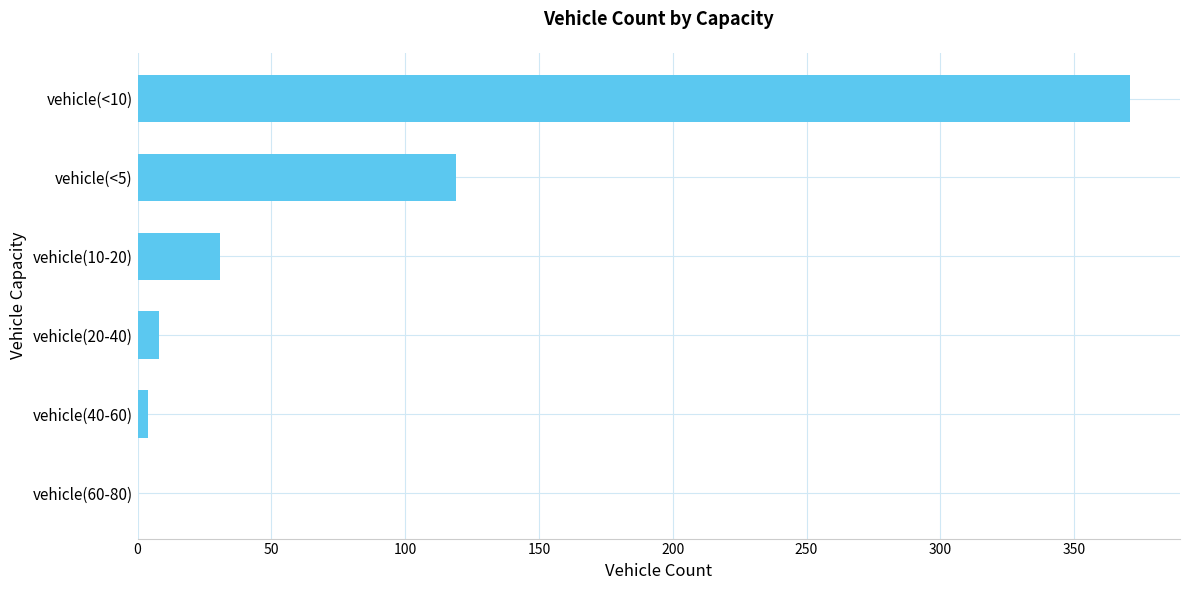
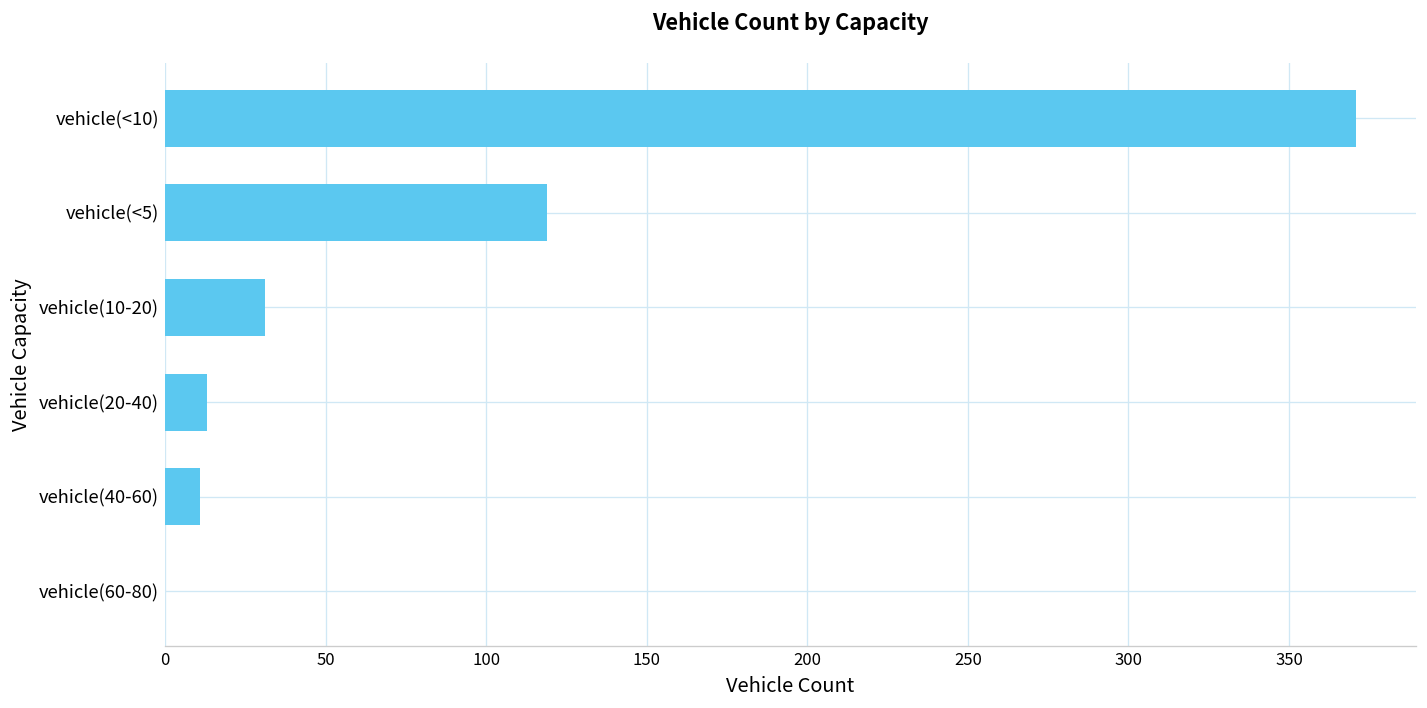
vehicle(20-40): 8 -> 13
vehicle(40-60): 4 -> 11
